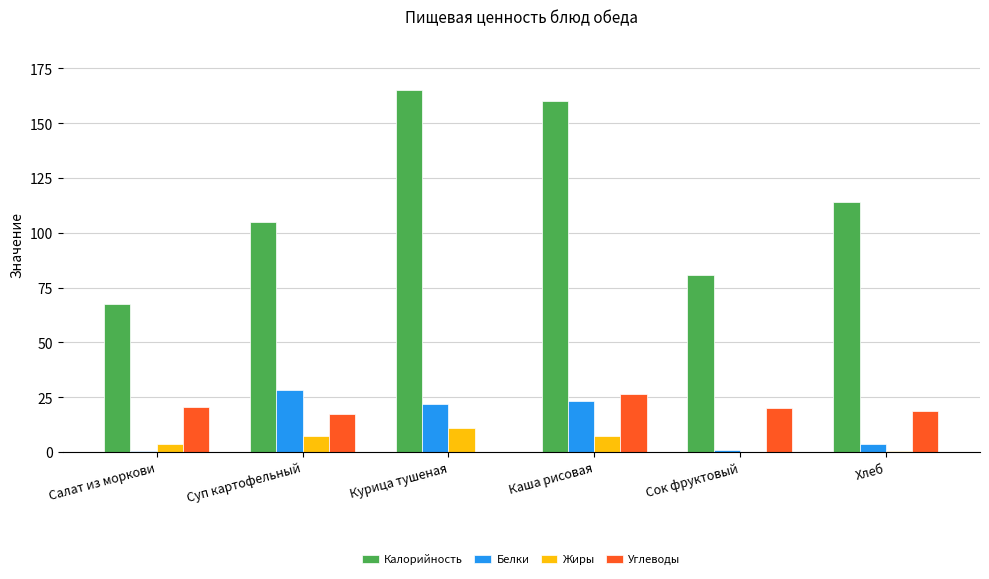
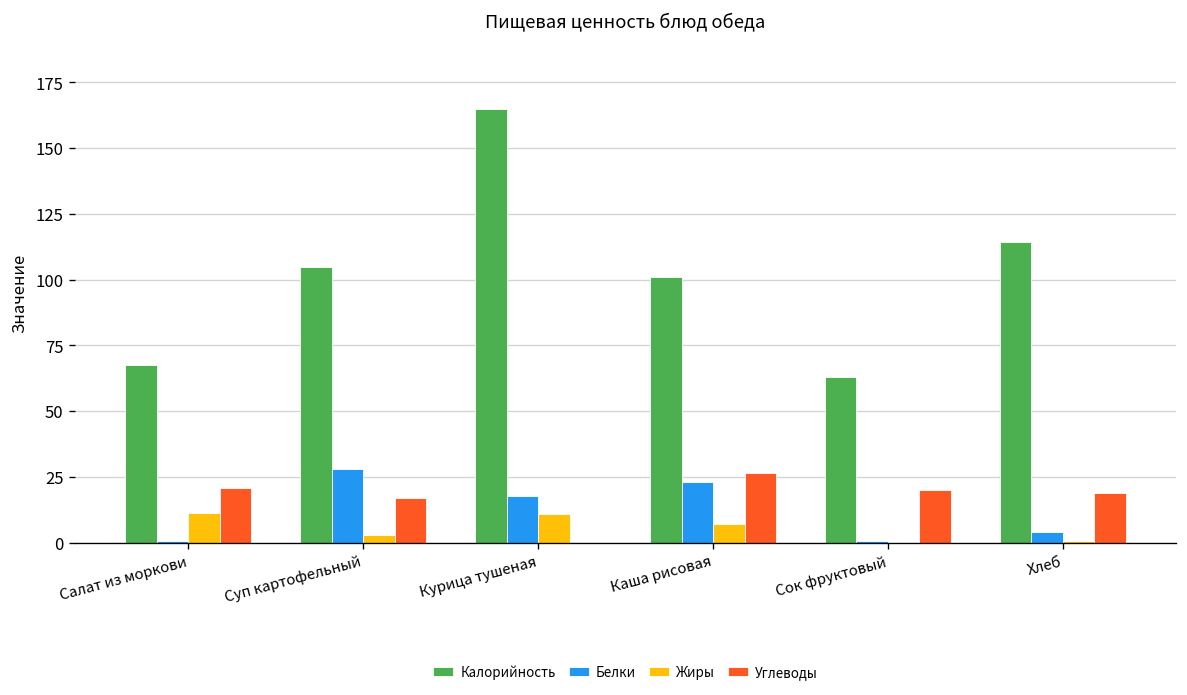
Жиры, Салат из моркови: 4 -> 11
Жиры, Суп картофельный: 7 -> 3
Белки, Курица тушеная: 22 -> 18
Калорийность, Каша рисовая: 160 -> 101
Калорийность, Сок фруктовый: 81 -> 63
